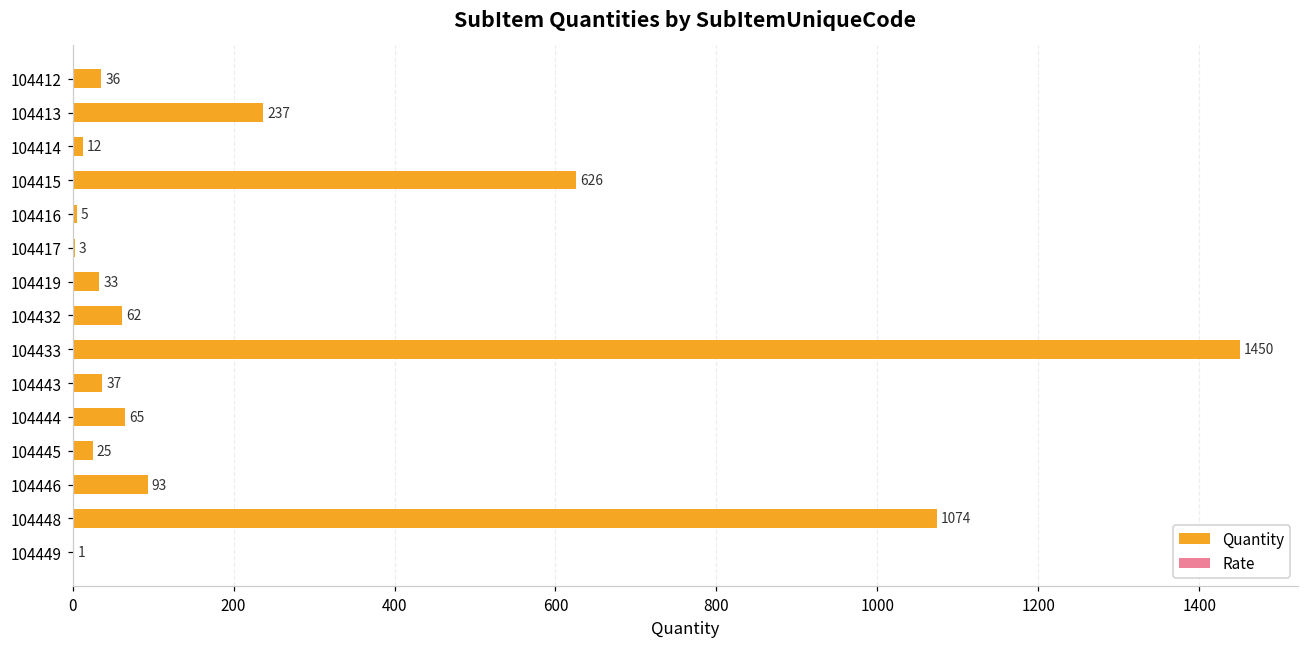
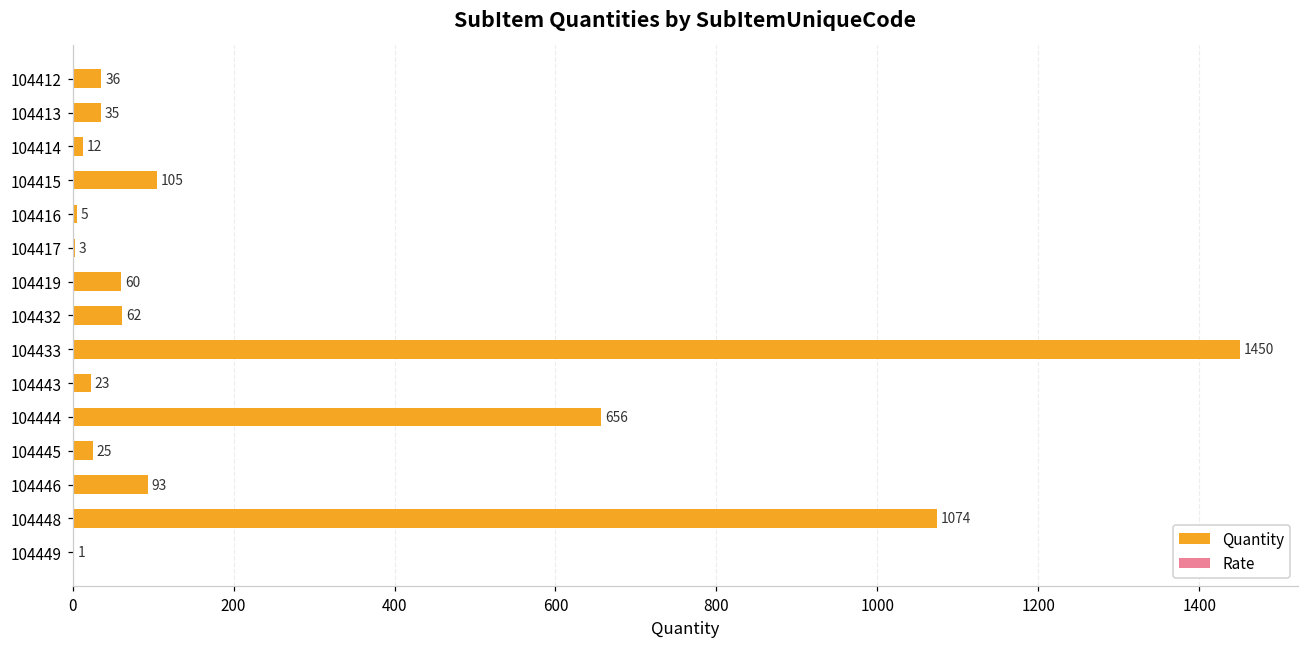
Quantity, 104413: 237 -> 35
Quantity, 104415: 626 -> 105
Quantity, 104419: 33 -> 60
Quantity, 104443: 37 -> 23
Quantity, 104444: 65 -> 656
